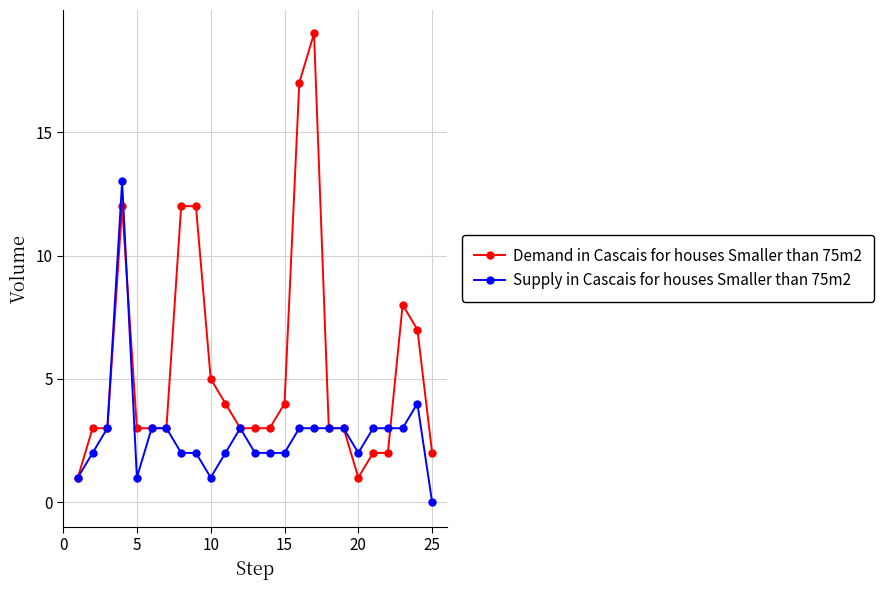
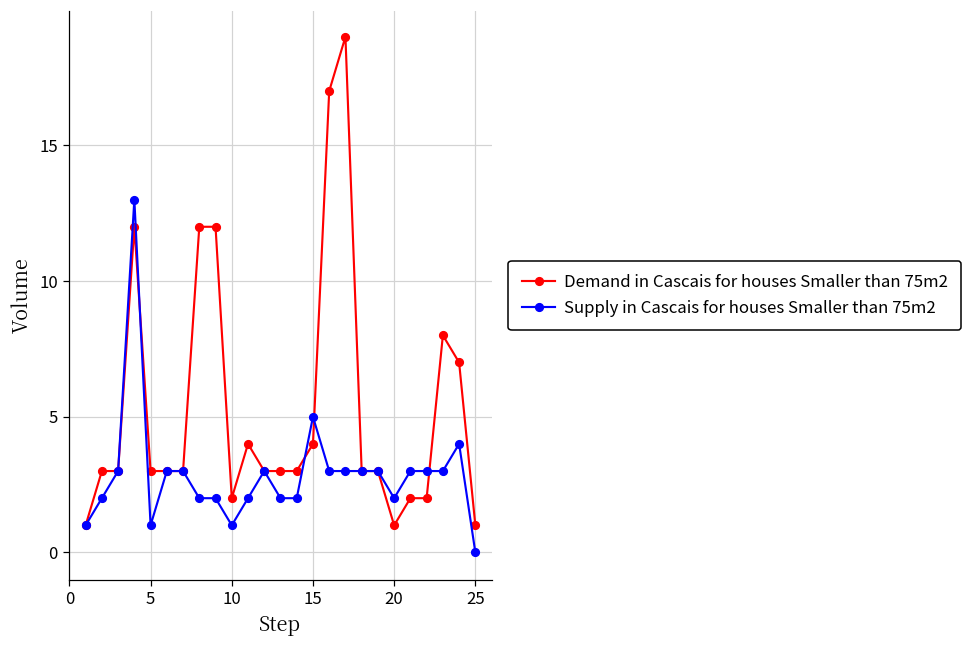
Demand in Cascais for houses Smaller than 75m2, 10: 5 -> 2
Supply in Cascais for houses Smaller than 75m2, 15: 2 -> 5
Demand in Cascais for houses Smaller than 75m2, 25: 2 -> 1
